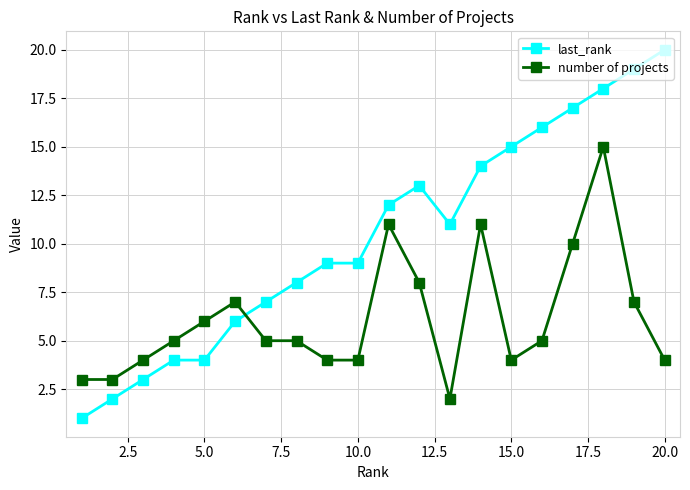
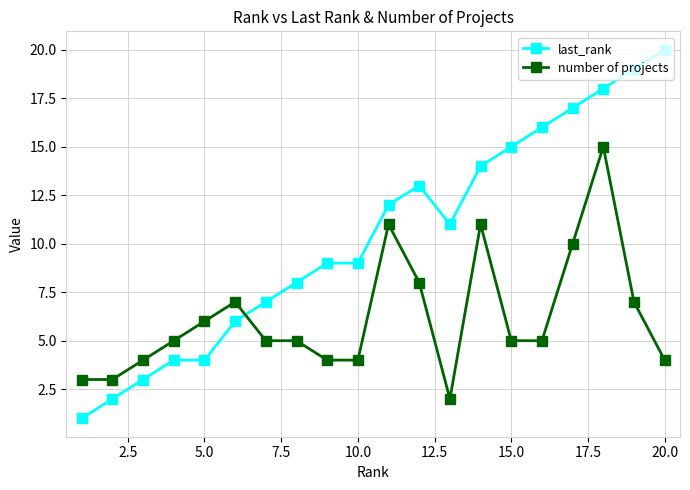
number of projects, 15.0: 4 -> 5
